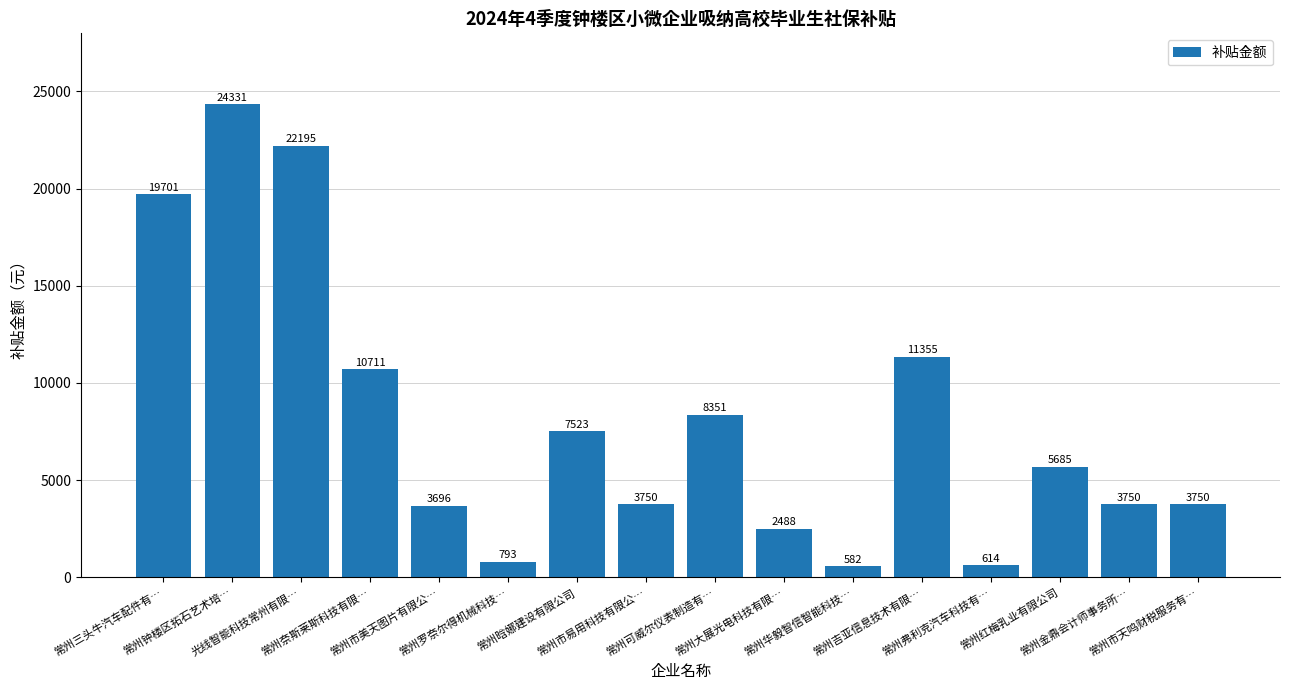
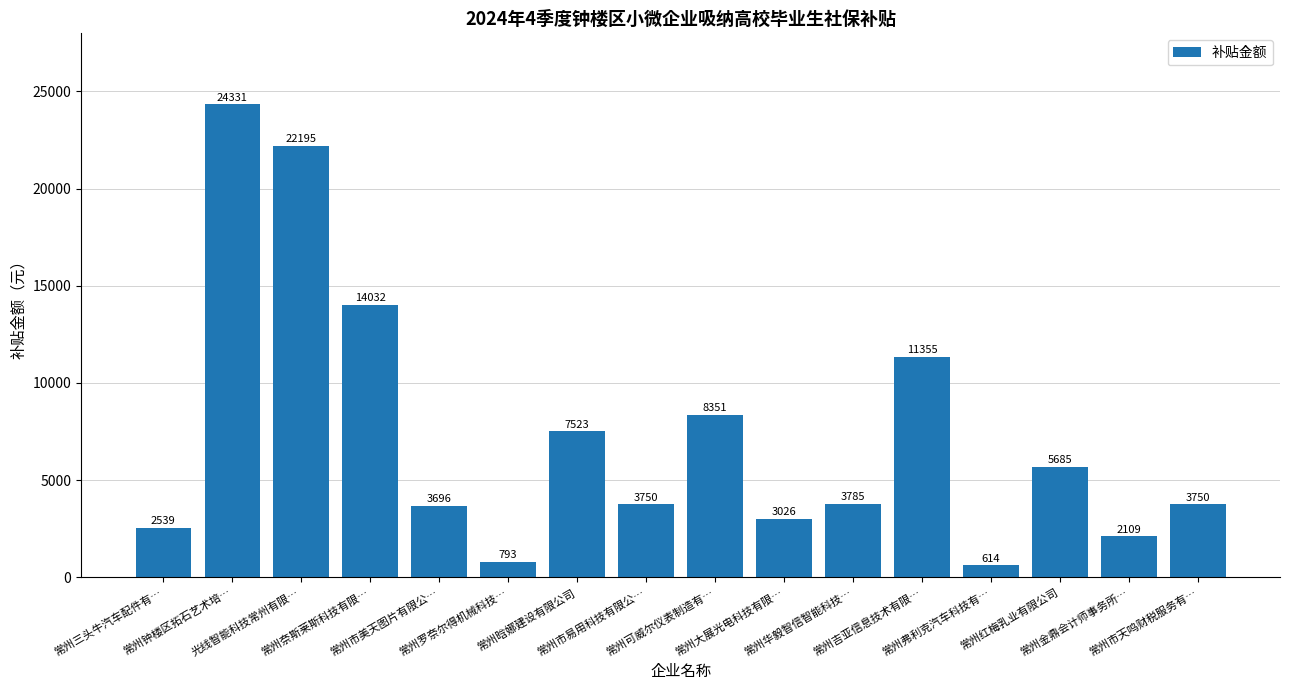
常州三头牛汽车配件有…: 19701 -> 2539
常州奈斯莱斯科技有限…: 10711 -> 14032
常州大展光电科技有限…: 2488 -> 3026
常州华毅智信智能科技…: 582 -> 3785
常州金鼎会计师事务所…: 3750 -> 2109
